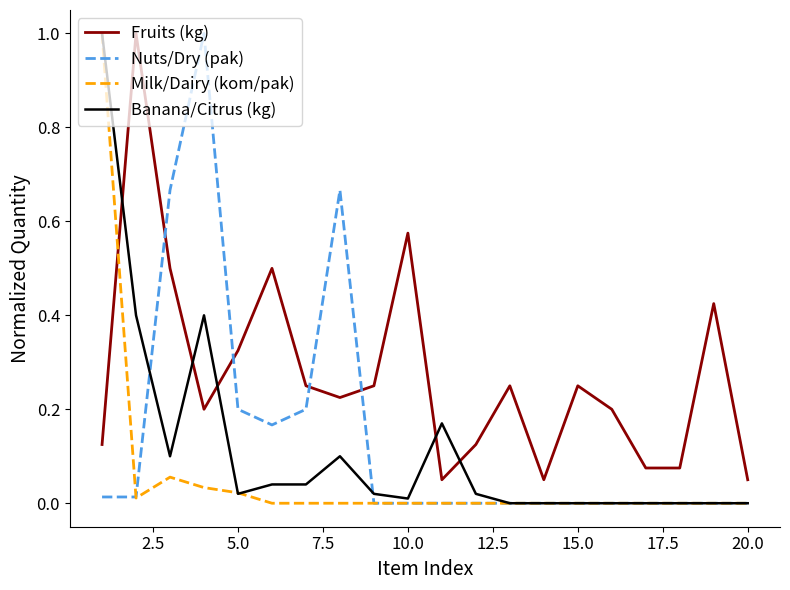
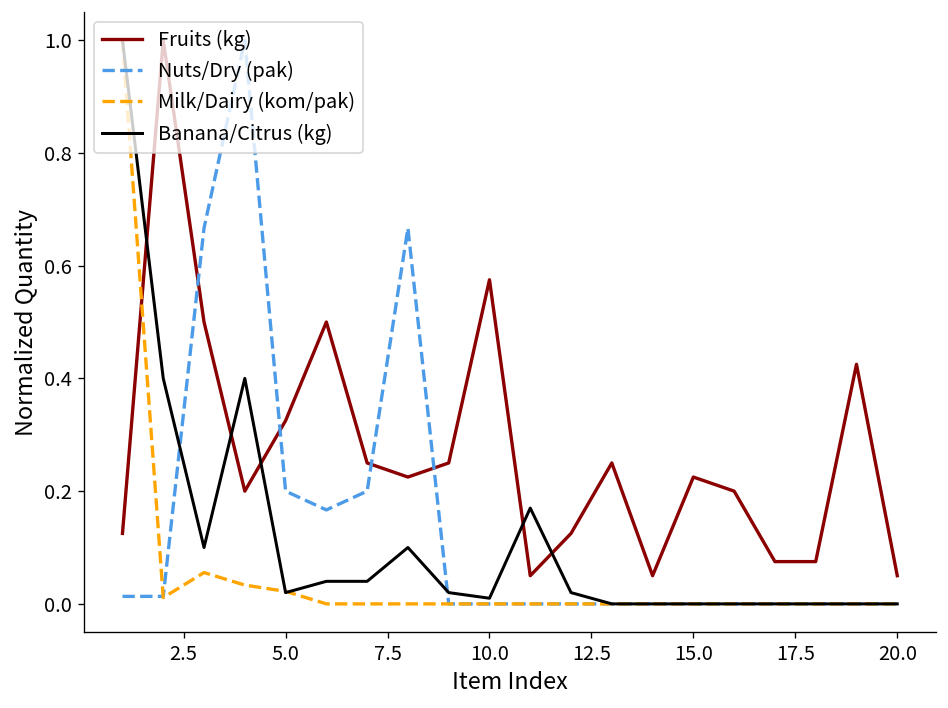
Fruits (kg), 15.0: 0.25 -> 0.23
